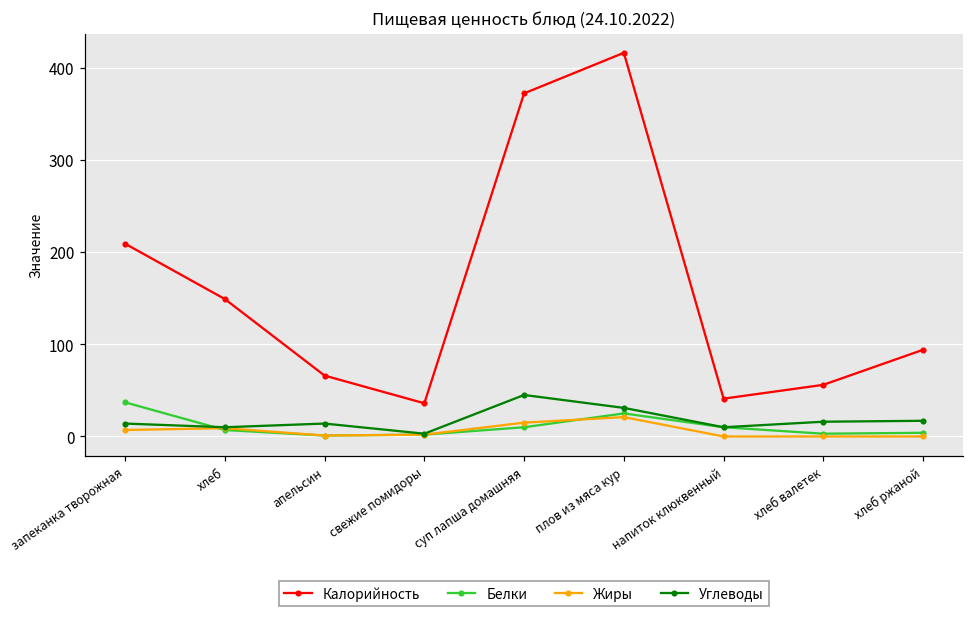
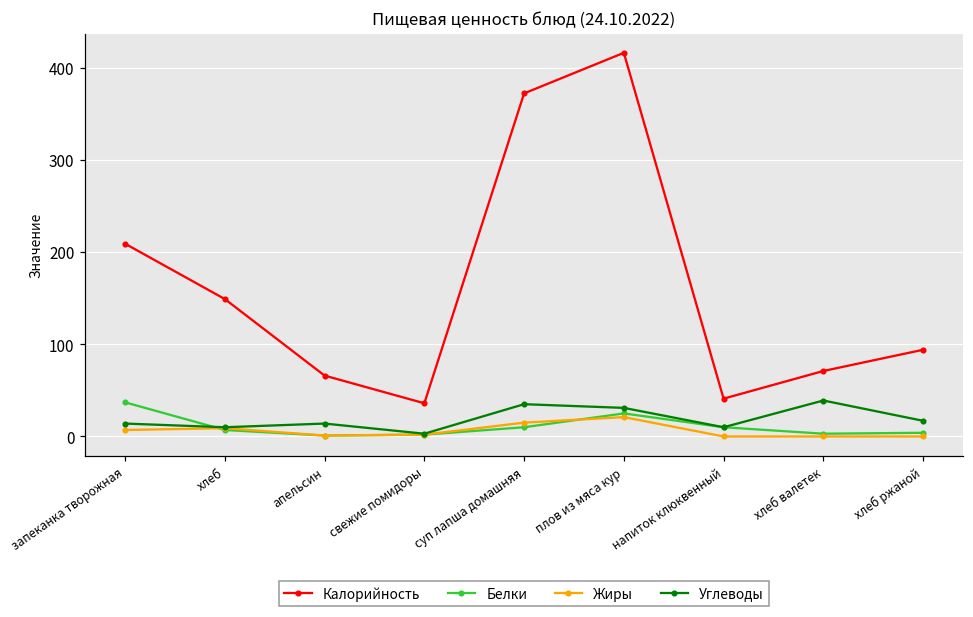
Углеводы, суп лапша домашняя: 50 -> 40
Калорийность, хлеб валетек: 60 -> 70
Углеводы, хлеб валетек: 20 -> 40
